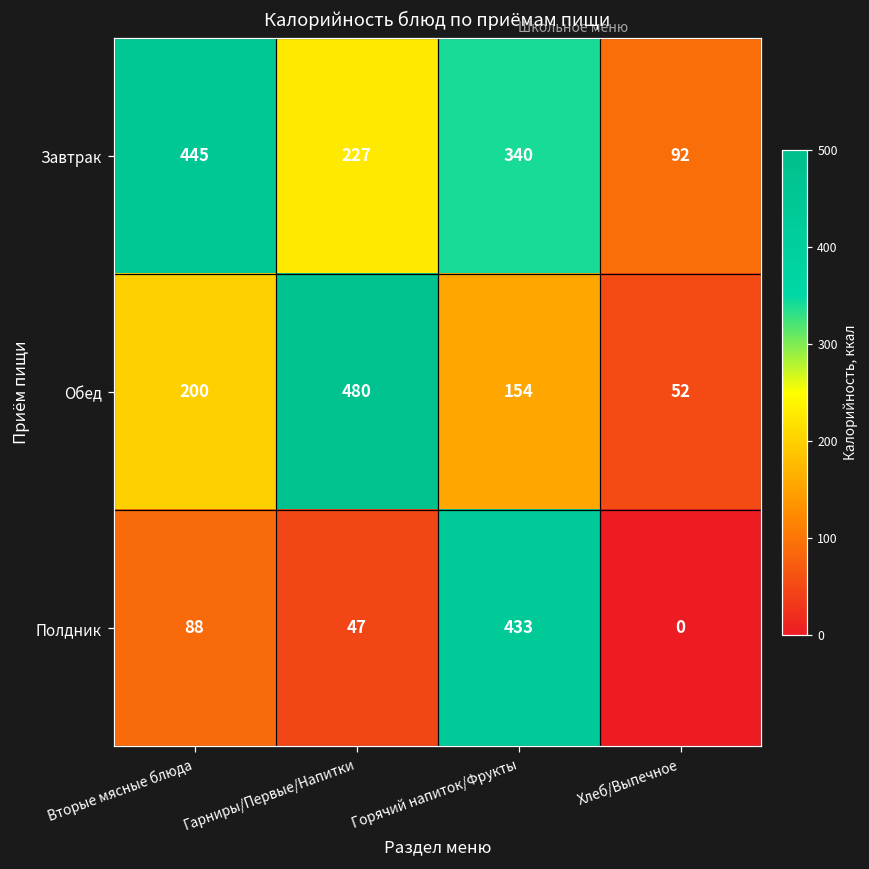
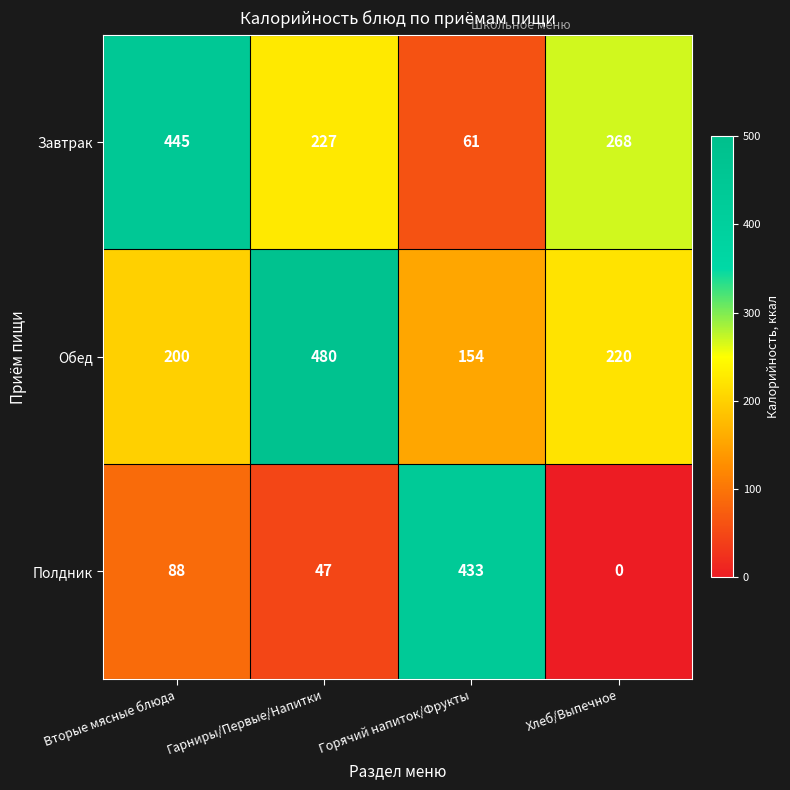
Завтрак, Горячий напиток/Фрукты: 340 -> 61
Завтрак, Хлеб/Выпечное: 92 -> 268
Обед, Хлеб/Выпечное: 52 -> 220
